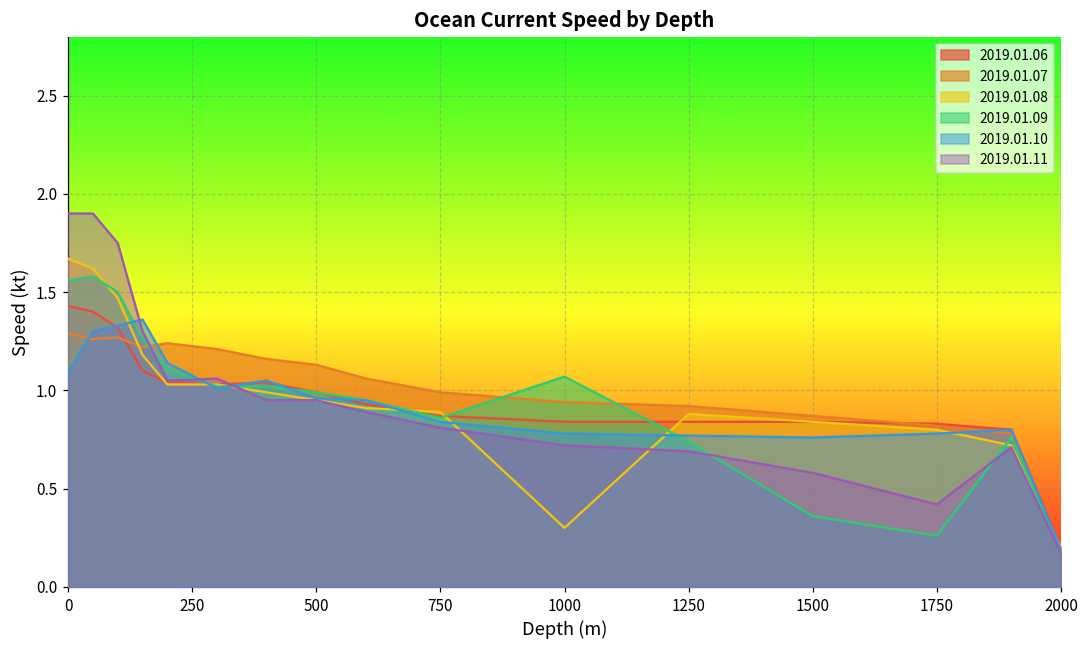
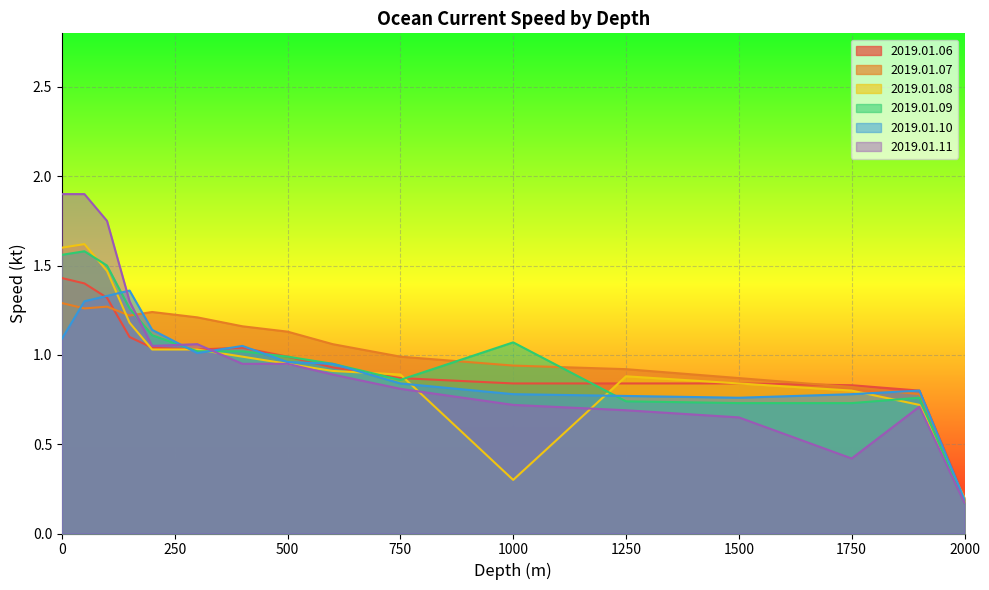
2019.01.08, 0: 1.67 -> 1.60
2019.01.09, 1500: 0.36 -> 0.73
2019.01.11, 1500: 0.58 -> 0.65
2019.01.09, 1750: 0.26 -> 0.73
